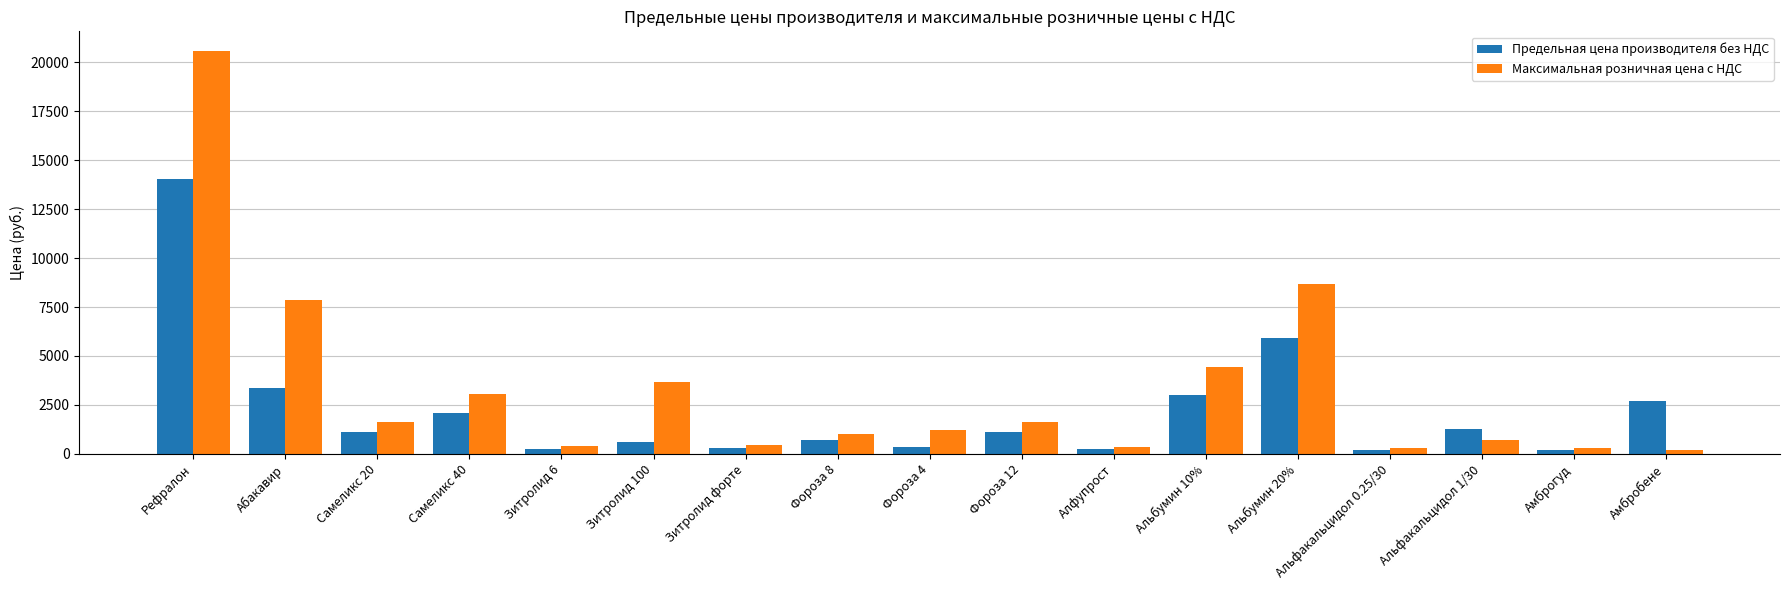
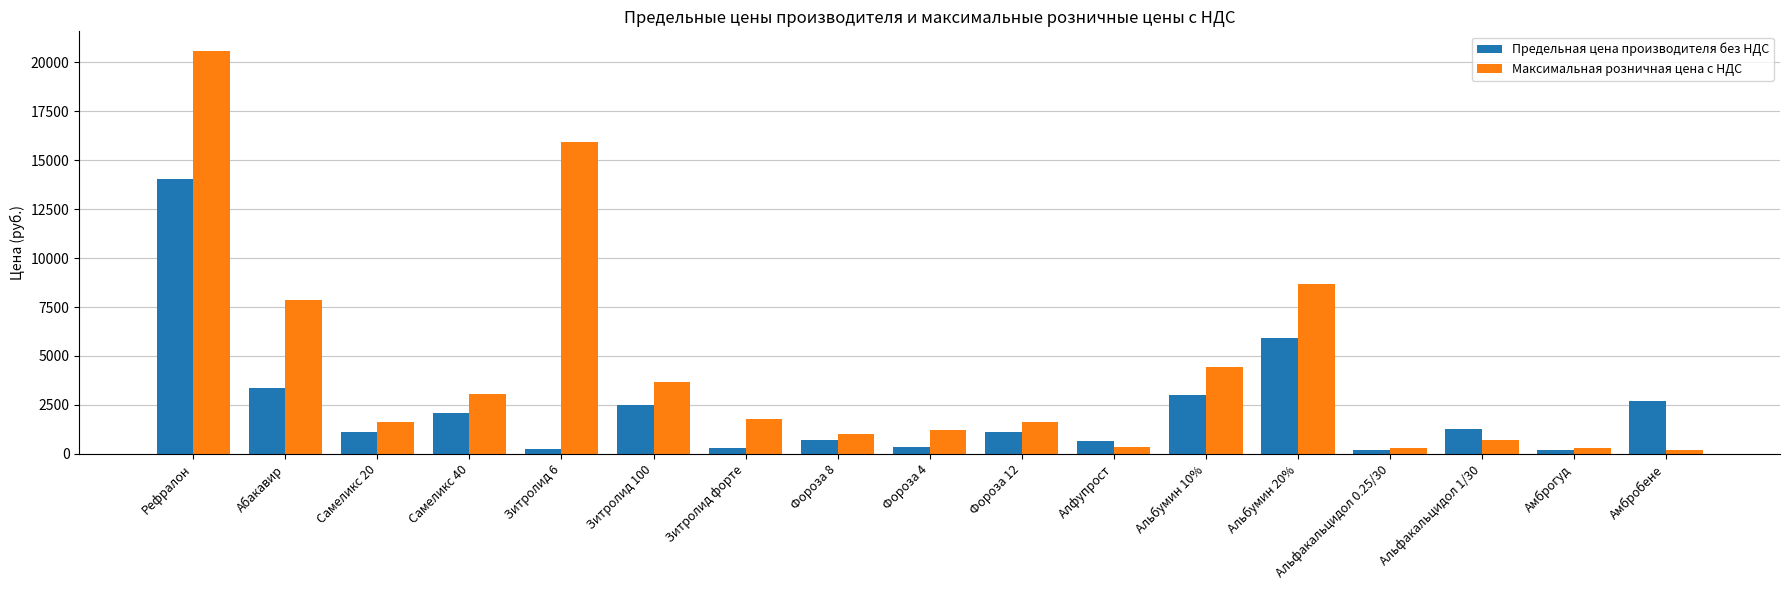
Максимальная розничная цена с НДС, Зитролид 6: 400 -> 15900
Предельная цена производителя без НДС, Зитролид 100: 600 -> 2500
Максимальная розничная цена с НДС, Зитролид форте: 500 -> 1800
Предельная цена производителя без НДС, Алфупрост: 200 -> 700
